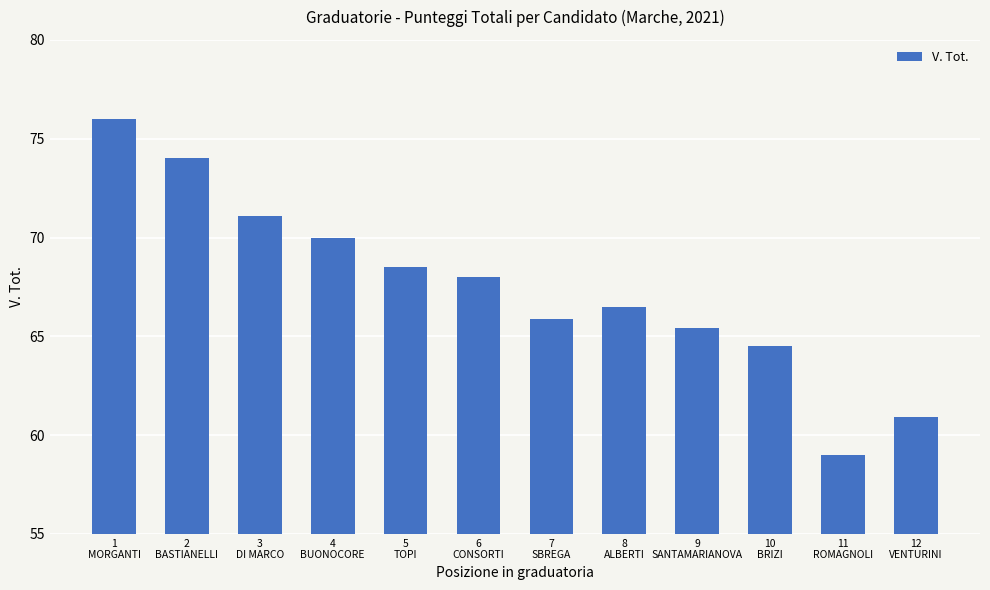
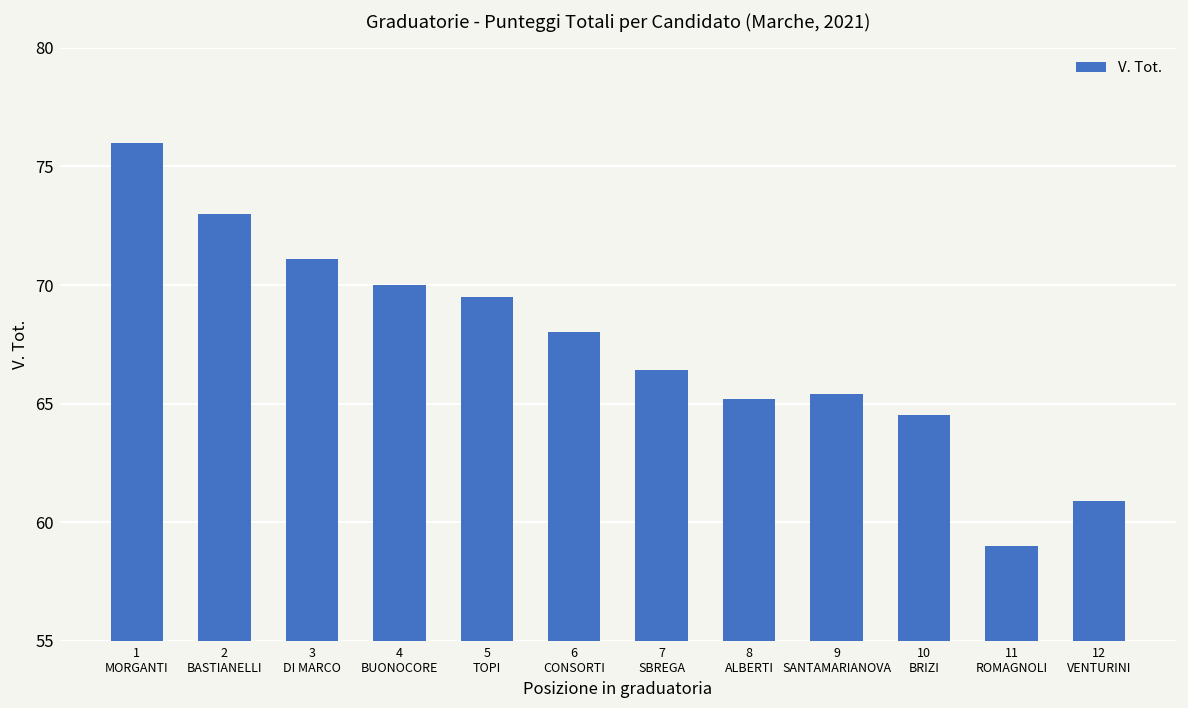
2 BASTIANELLI: 74 -> 73
5 TOPI: 68.5 -> 69.5
7 SBREGA: 65.9 -> 66.4
8 ALBERTI: 66.5 -> 65.2
